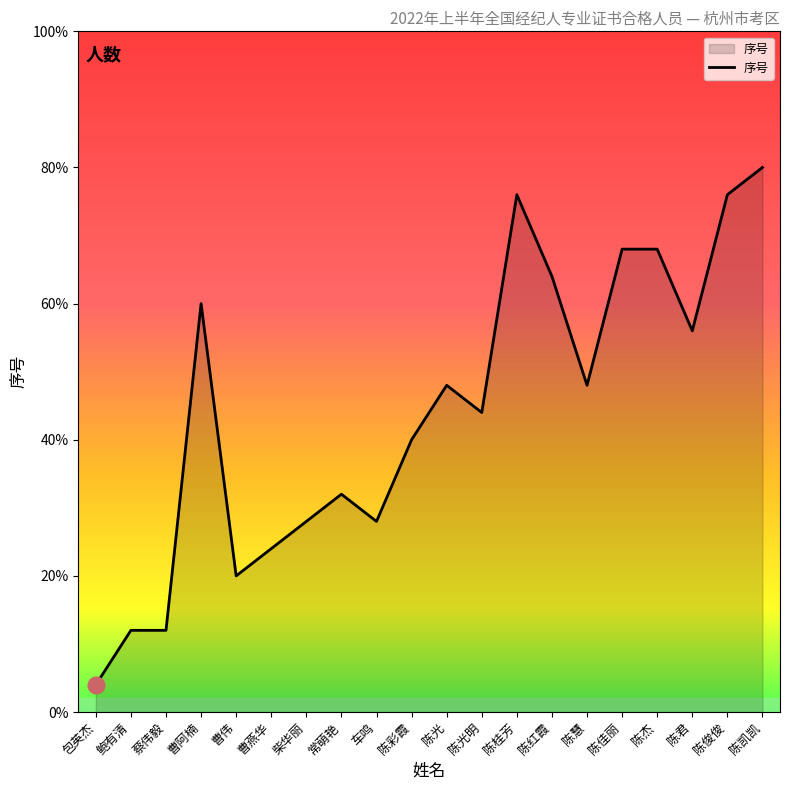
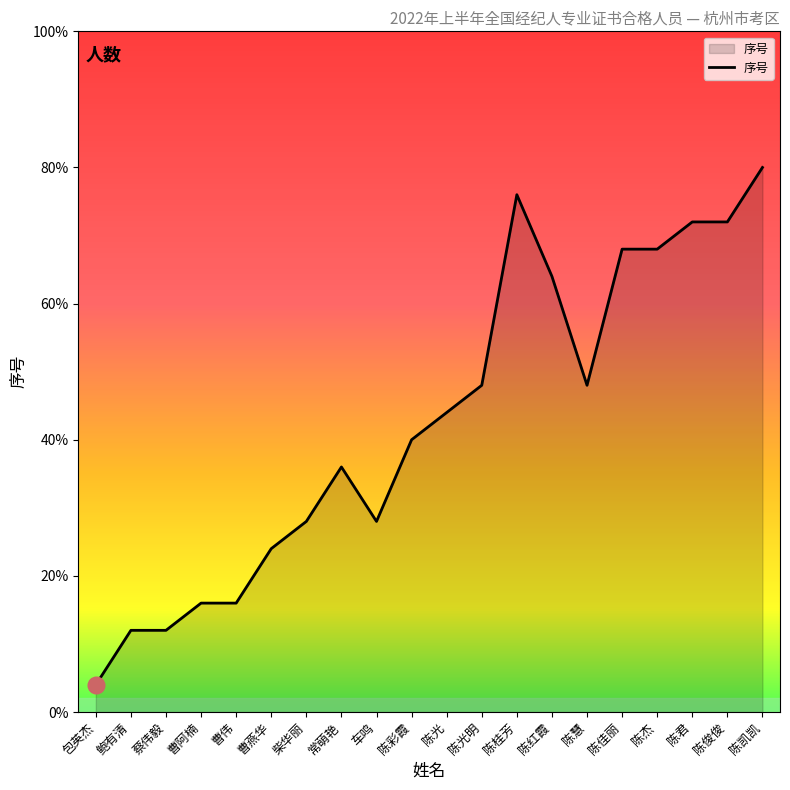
序号, 曹阿楠: 60% -> 16%
序号, 曹伟: 20% -> 16%
序号, 常萌艳: 32% -> 36%
序号, 陈光: 48% -> 44%
序号, 陈光明: 44% -> 48%
序号, 陈君: 56% -> 72%
序号, 陈俊俊: 76% -> 72%
